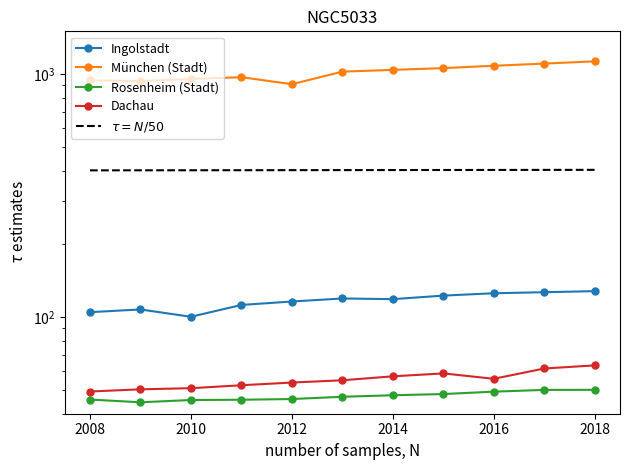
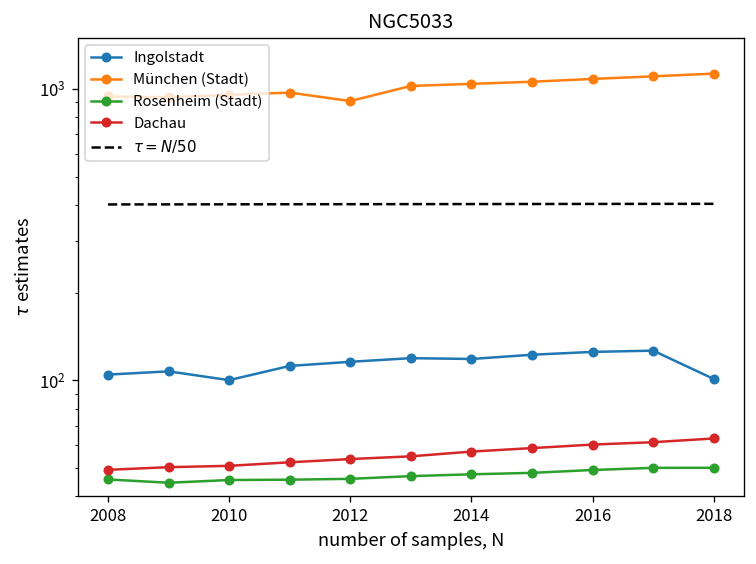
Dachau, 2016: 56 -> 60
Ingolstadt, 2018: 130 -> 101
